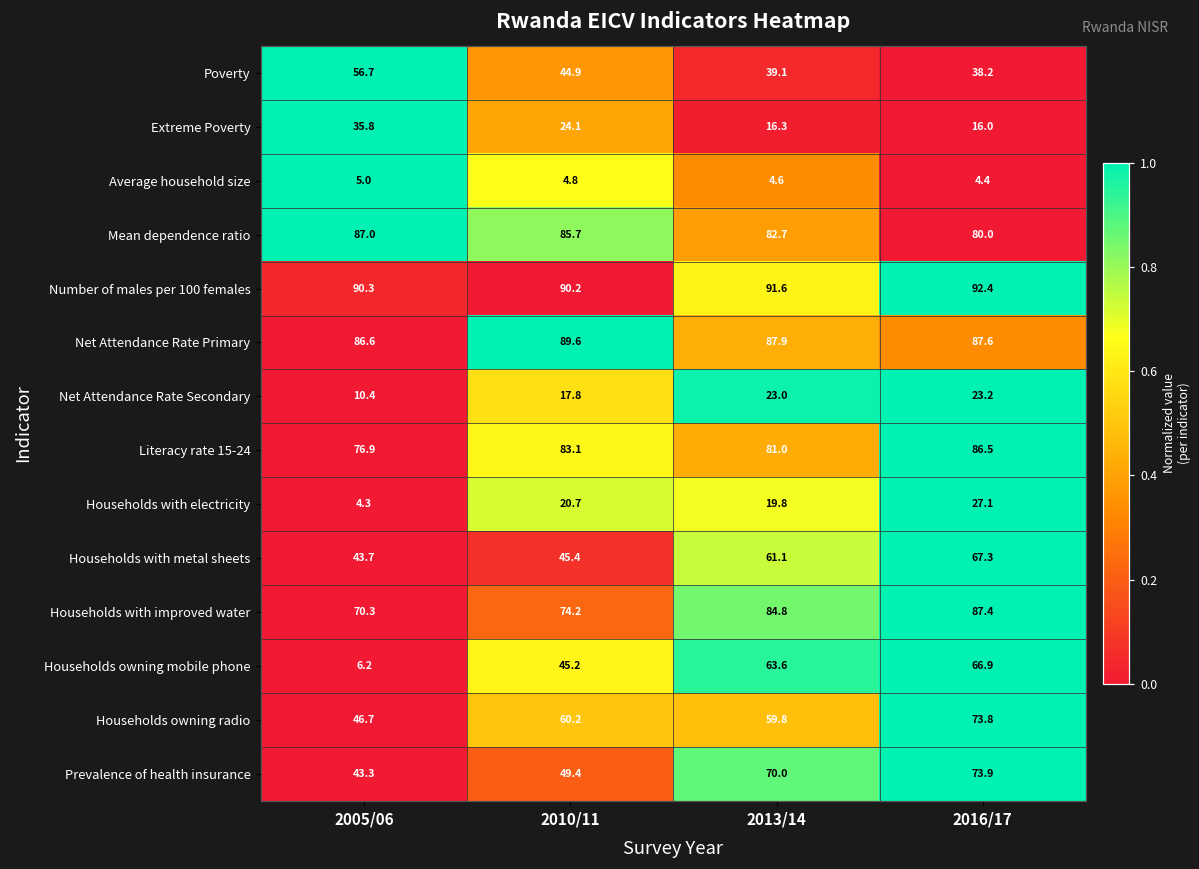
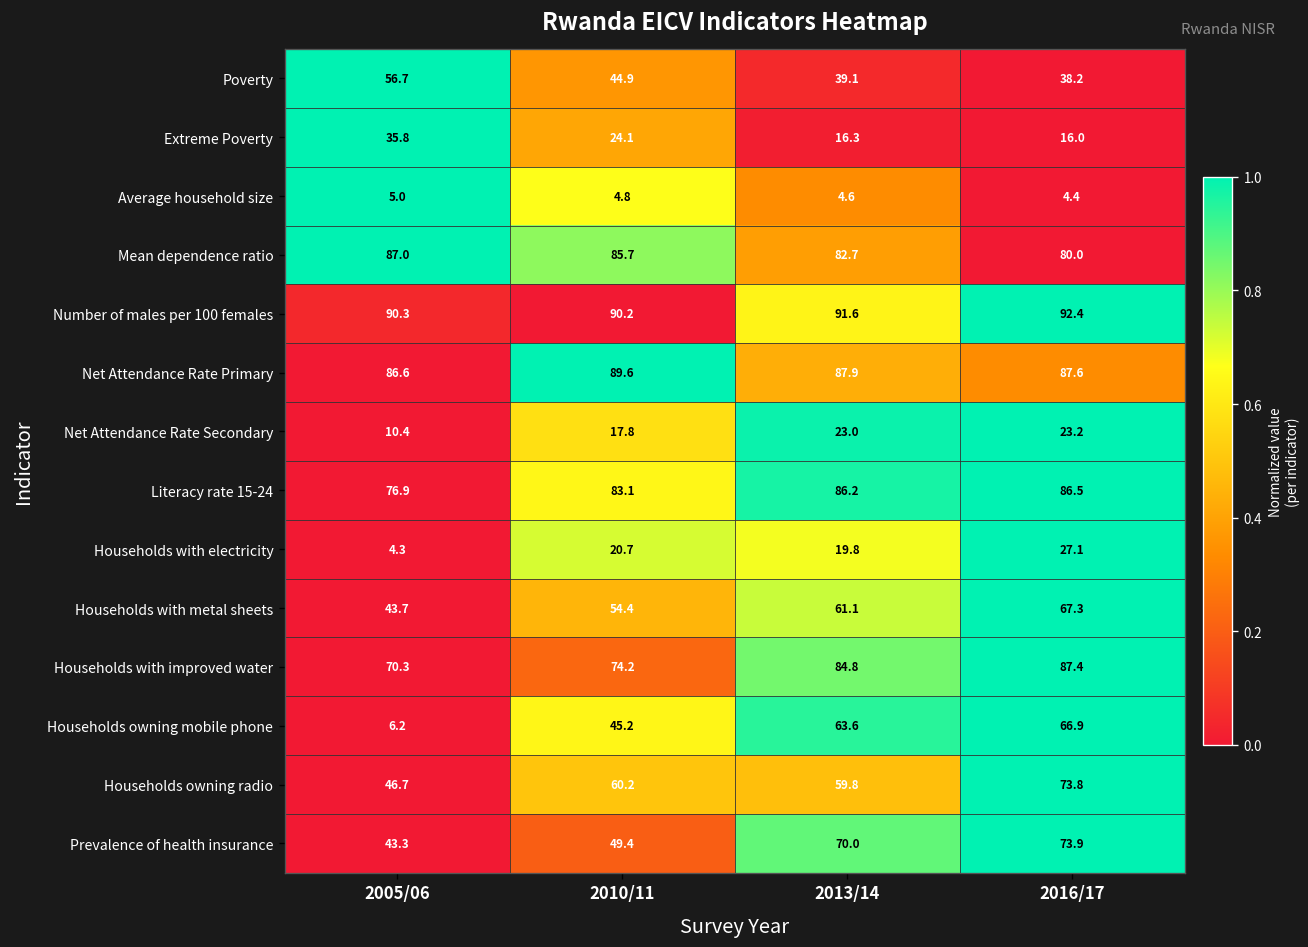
Literacy rate 15-24, 2013/14: 81.0 -> 86.2
Households with metal sheets, 2010/11: 45.4 -> 54.4
